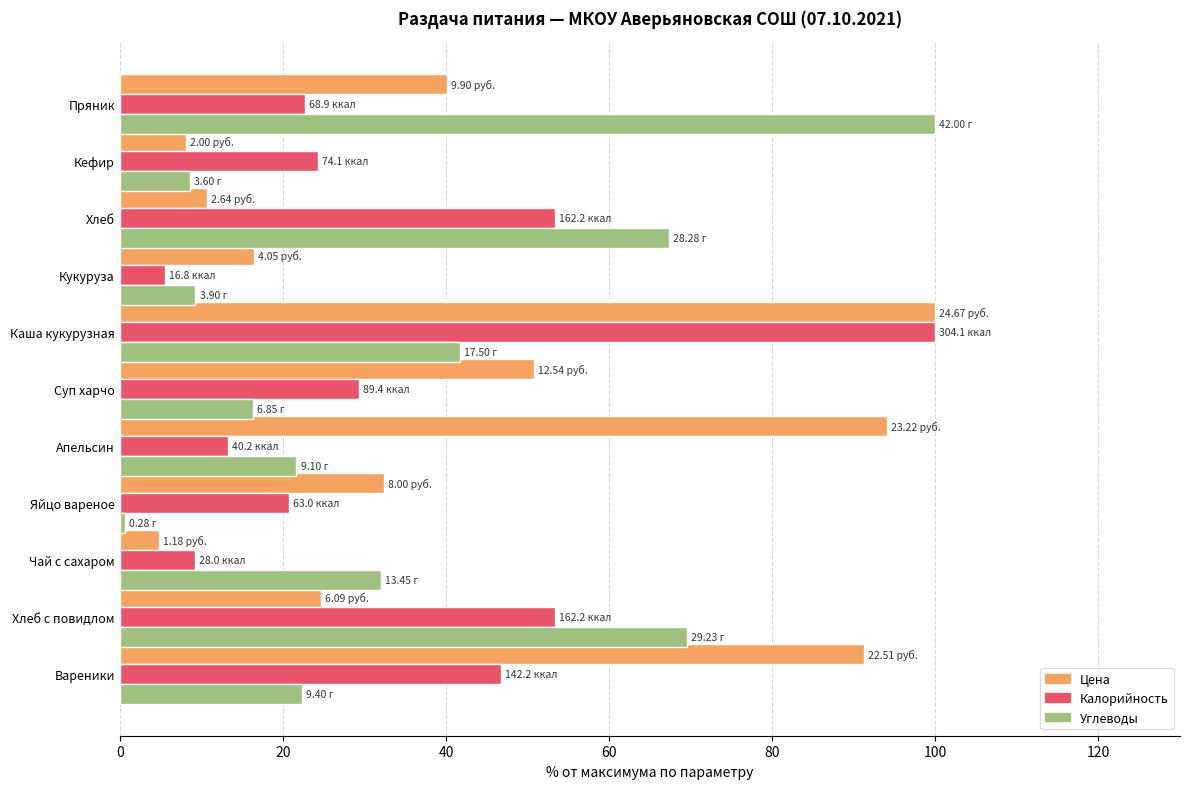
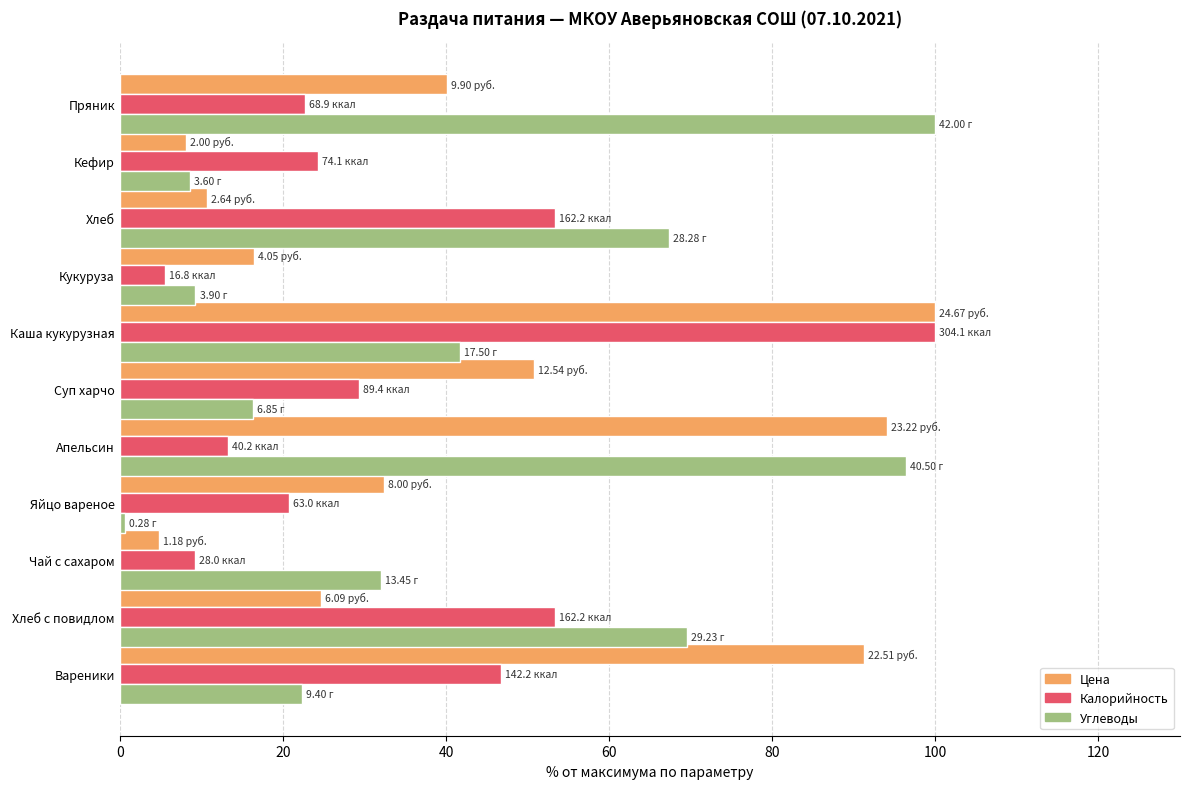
Углеводы, Апельсин: 9.10 -> 40.50
